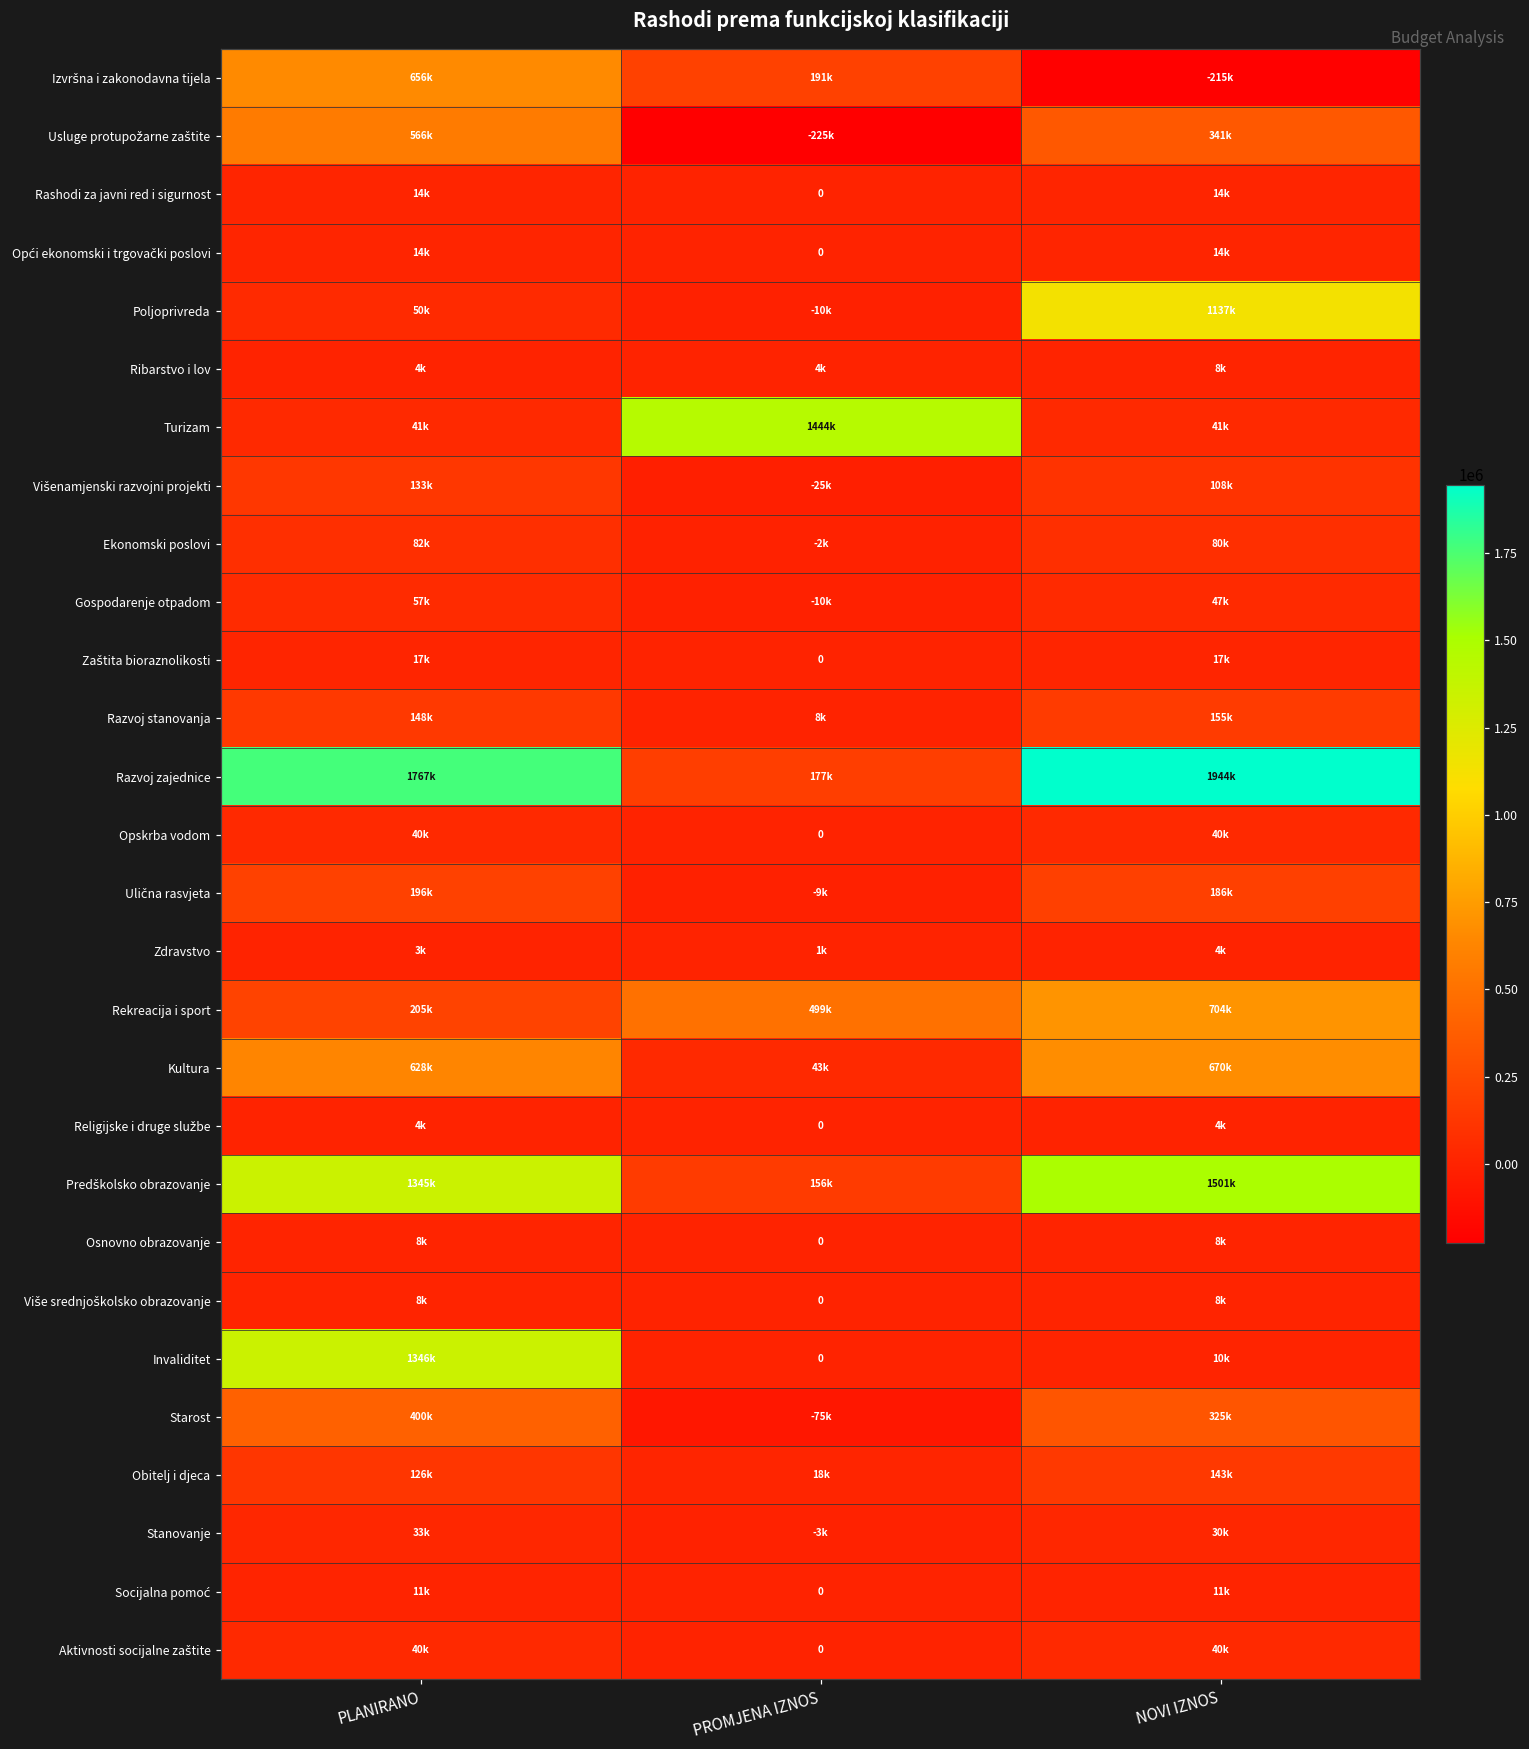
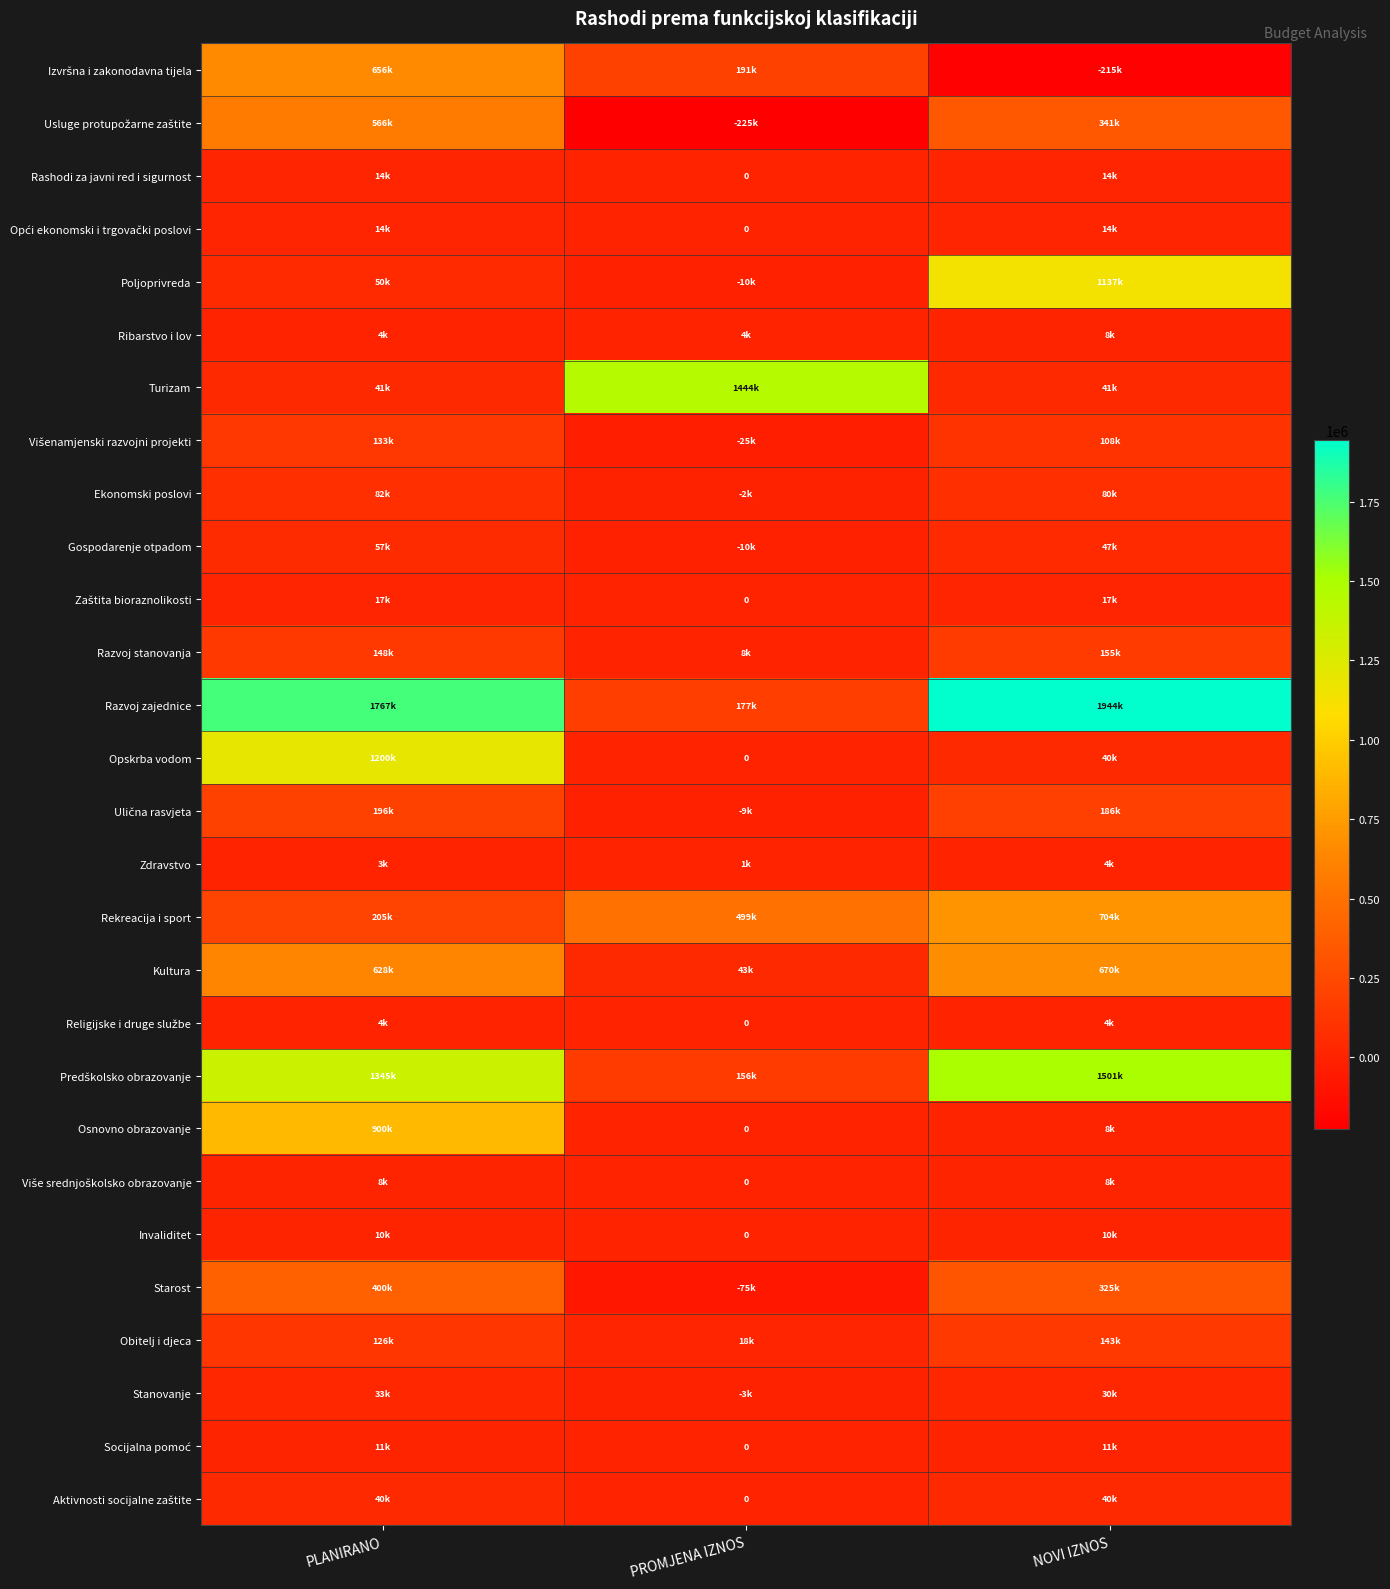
Opskrba vodom, PLANIRANO: 40k -> 1200k
Osnovno obrazovanje, PLANIRANO: 8k -> 900k
Invaliditet, PLANIRANO: 1346k -> 10k
